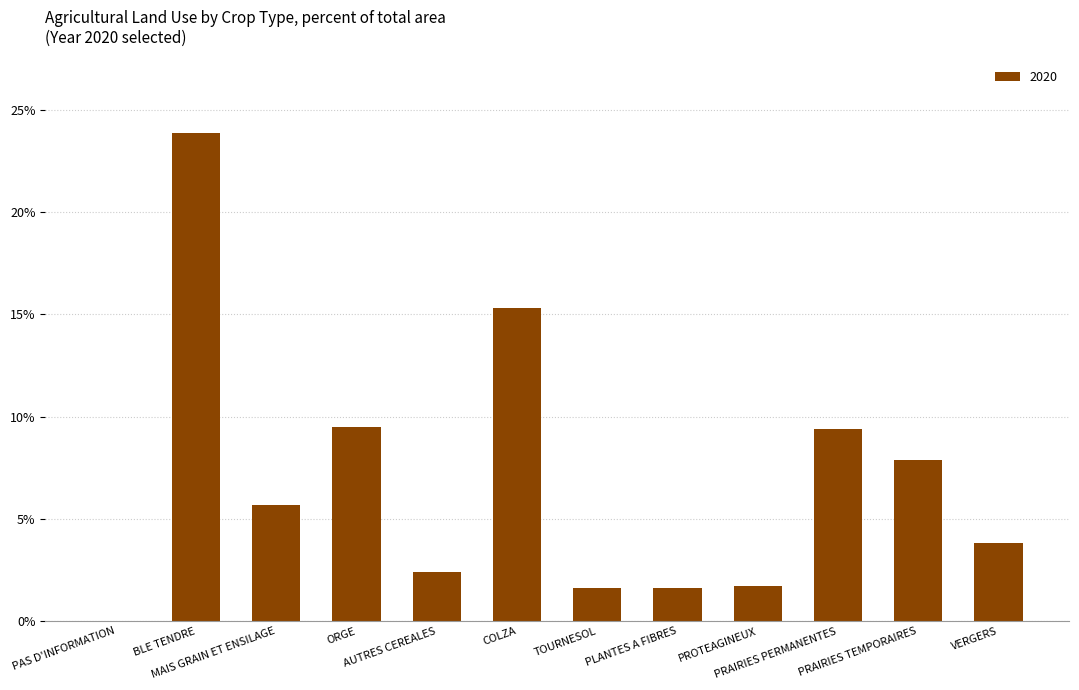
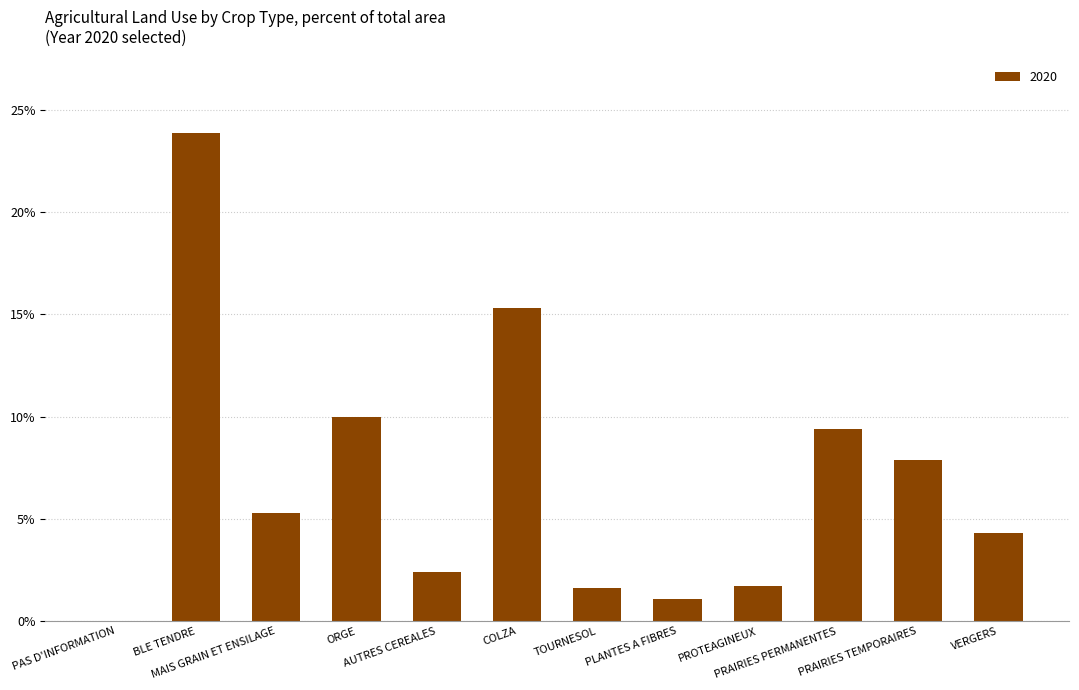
MAIS GRAIN ET ENSILAGE: 5.7% -> 5.3%
ORGE: 9.5% -> 10.0%
PLANTES A FIBRES: 1.6% -> 1.1%
VERGERS: 3.8% -> 4.3%
